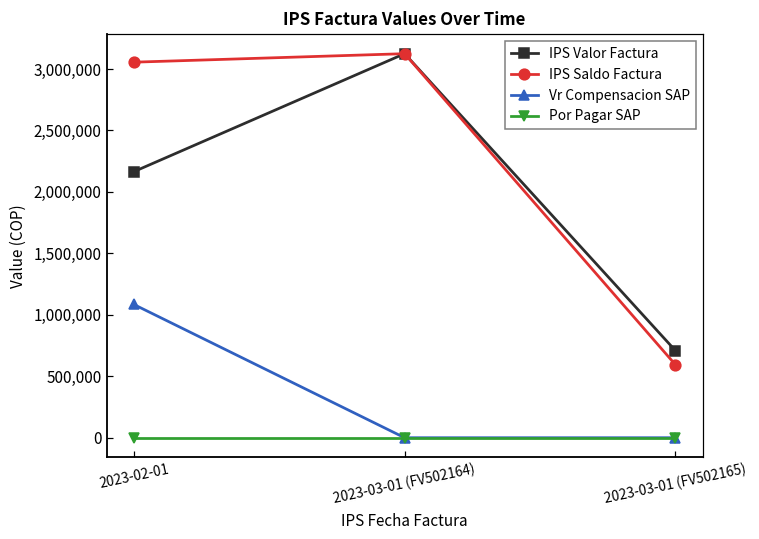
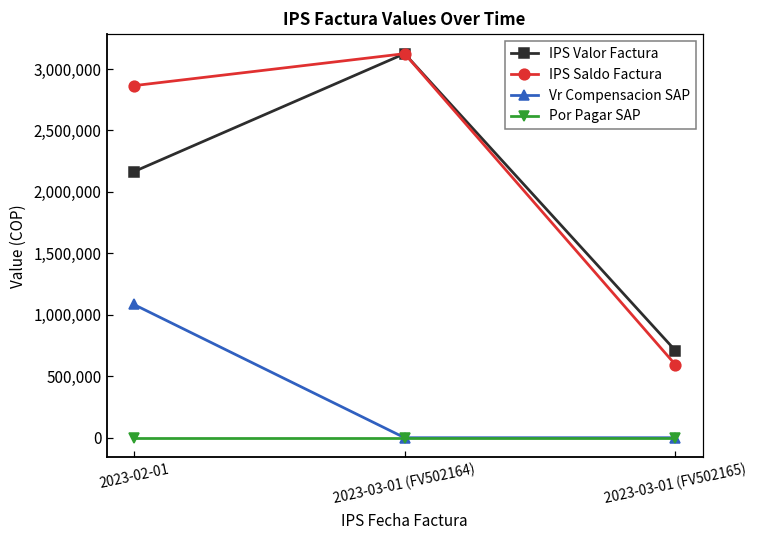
IPS Saldo Factura, 2023-02-01: 3,060,000 -> 2,860,000
